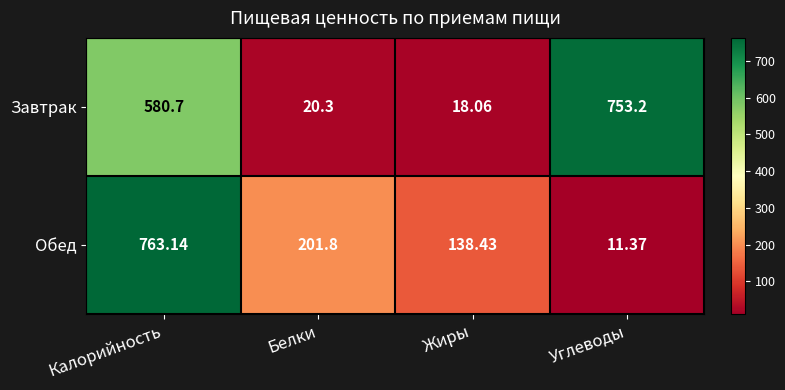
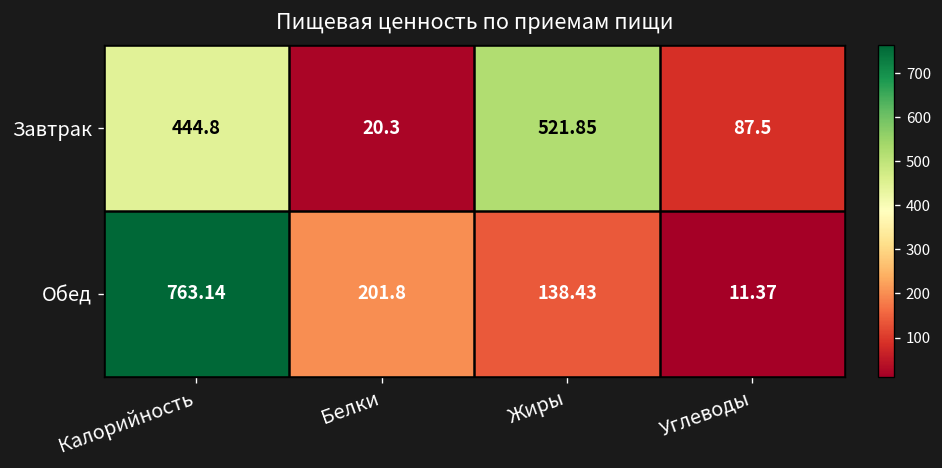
Завтрак, Калорийность: 580.7 -> 444.8
Завтрак, Жиры: 18.06 -> 521.85
Завтрак, Углеводы: 753.2 -> 87.5
